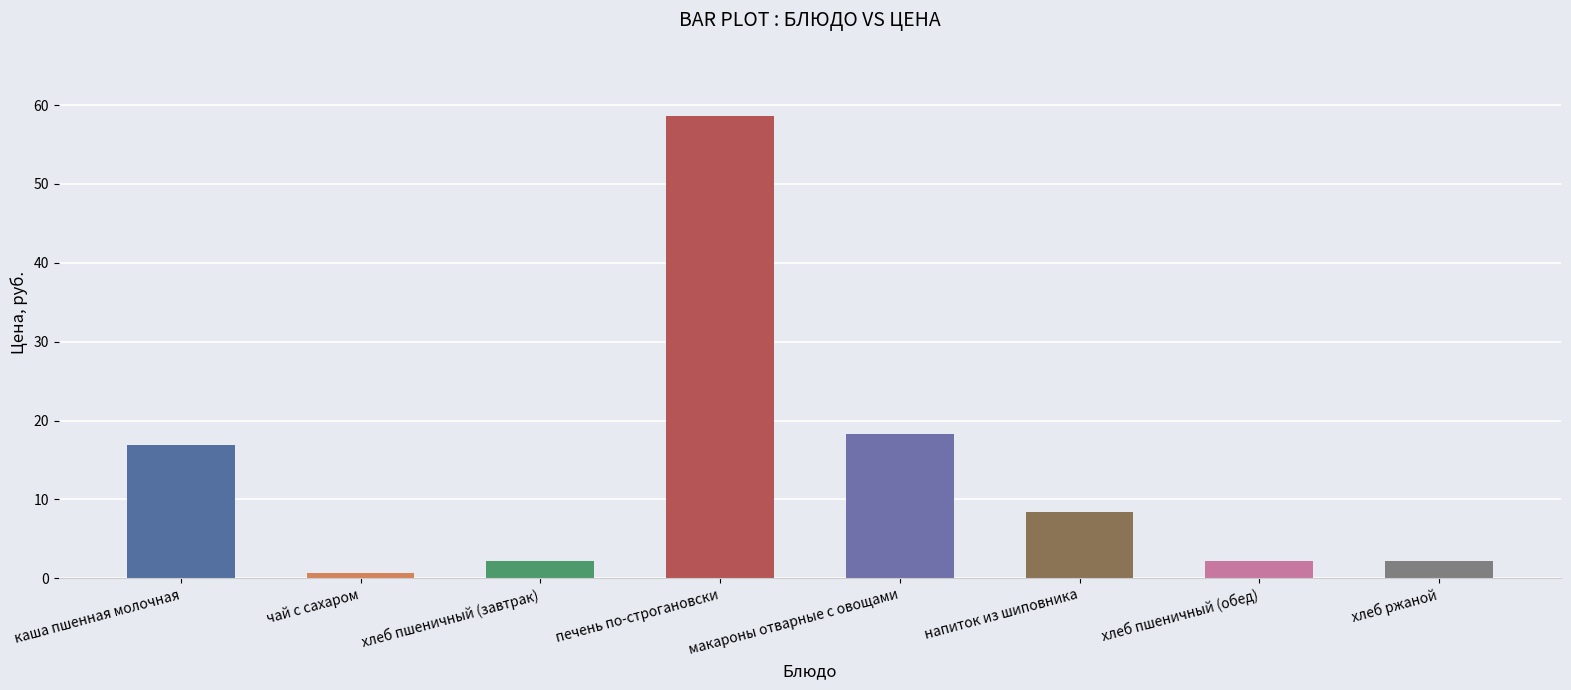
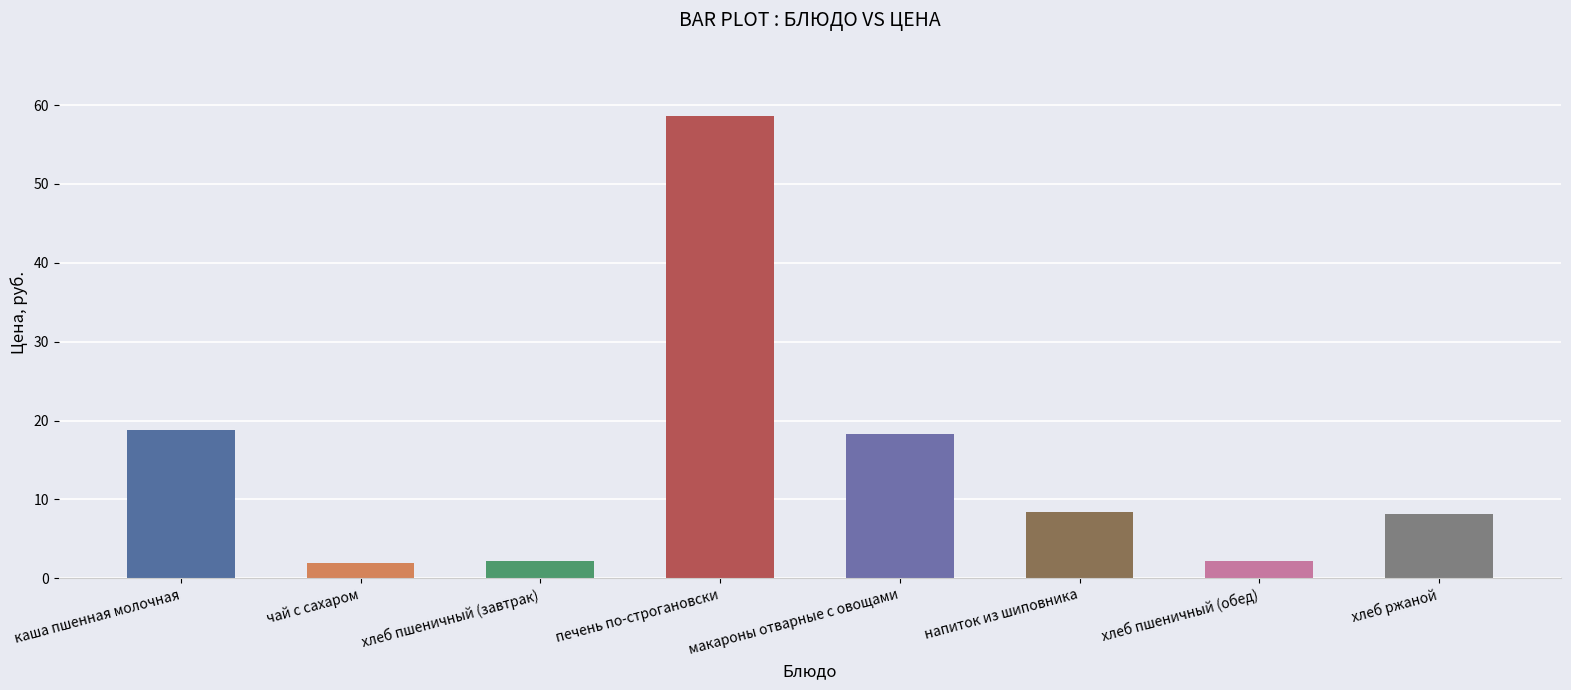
каша пшенная молочная: 17 -> 19
чай с сахаром: 1 -> 2
хлеб ржаной: 2 -> 8
